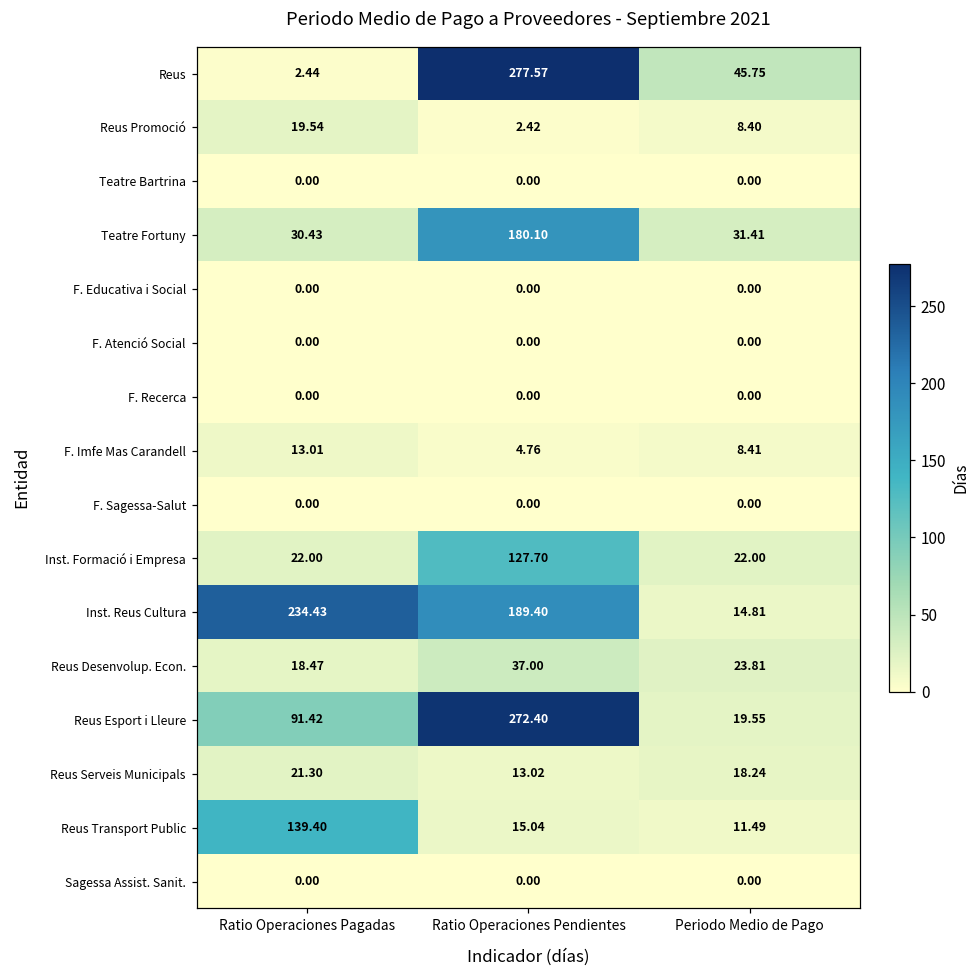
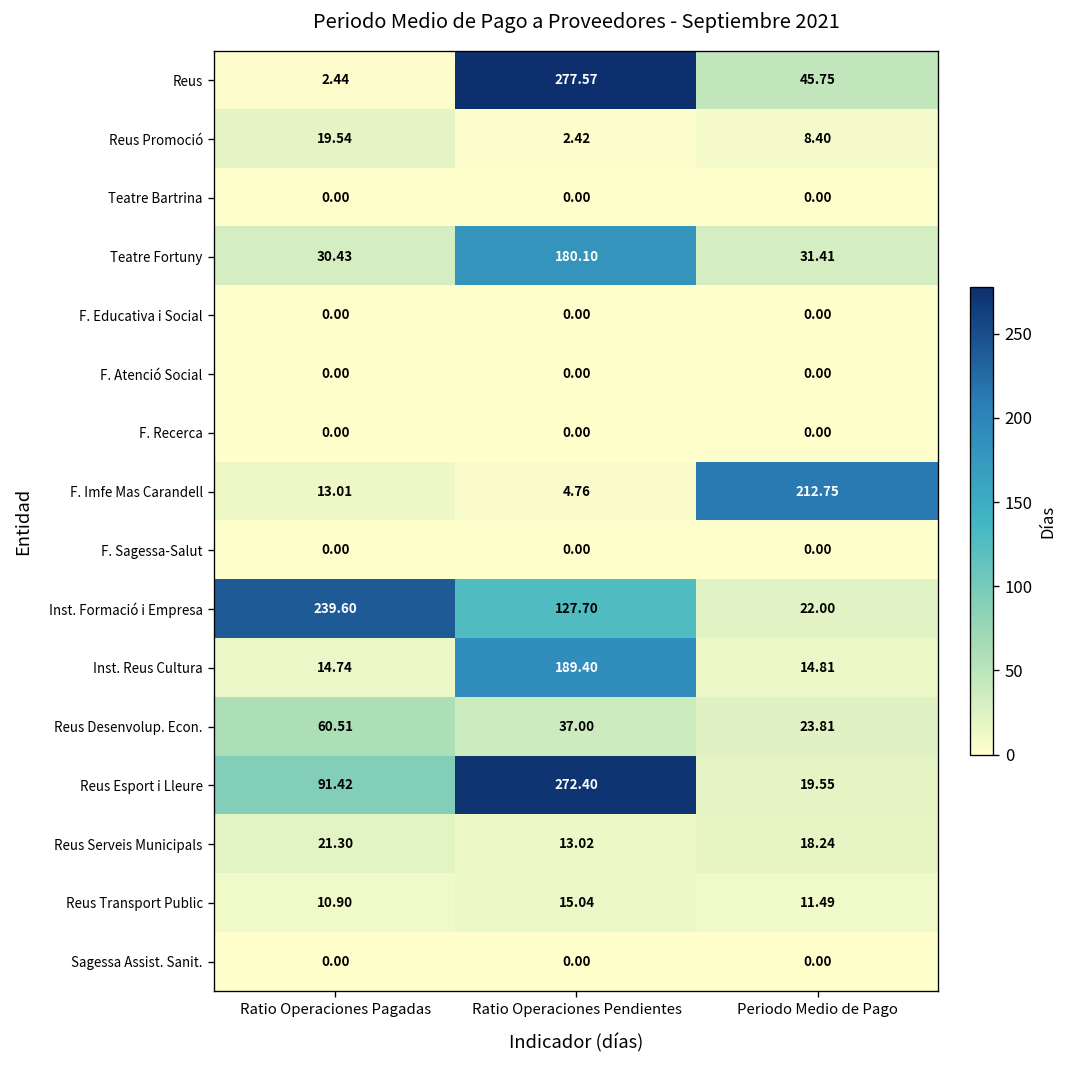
F. Imfe Mas Carandell, Periodo Medio de Pago: 8.41 -> 212.75
Inst. Formació i Empresa, Ratio Operaciones Pagadas: 22.00 -> 239.60
Inst. Reus Cultura, Ratio Operaciones Pagadas: 234.43 -> 14.74
Reus Desenvolup. Econ., Ratio Operaciones Pagadas: 18.47 -> 60.51
Reus Transport Public, Ratio Operaciones Pagadas: 139.40 -> 10.90
